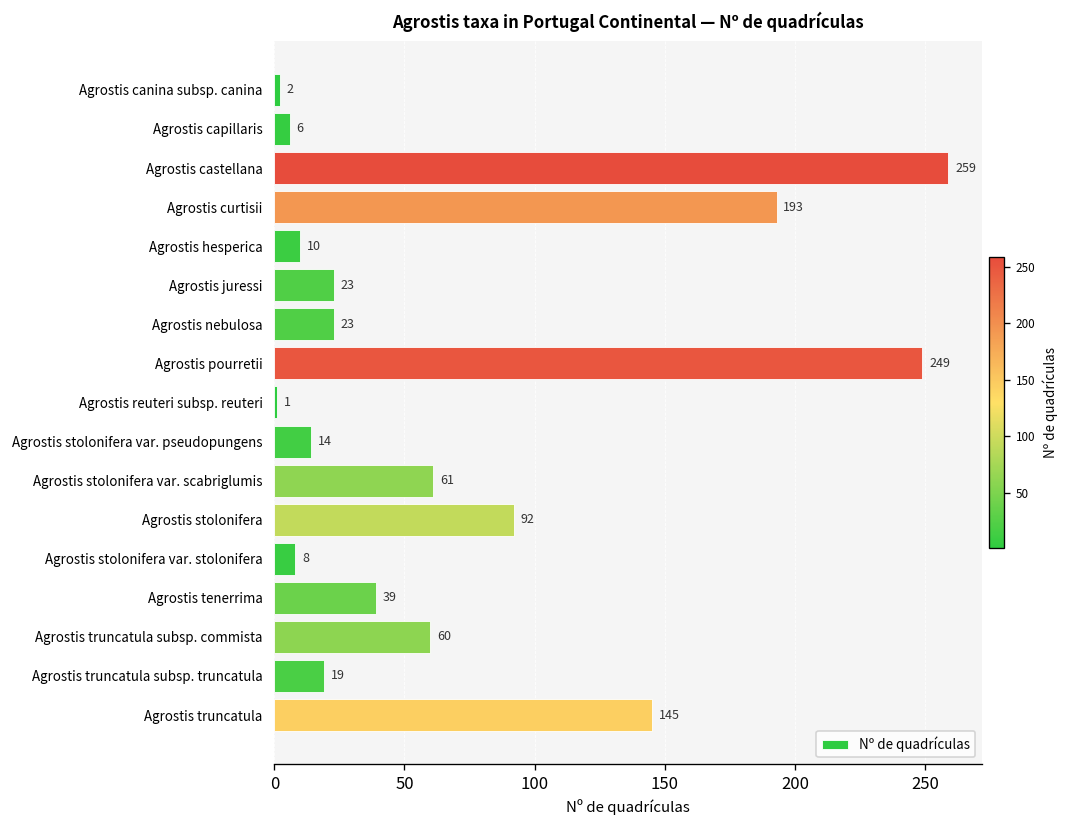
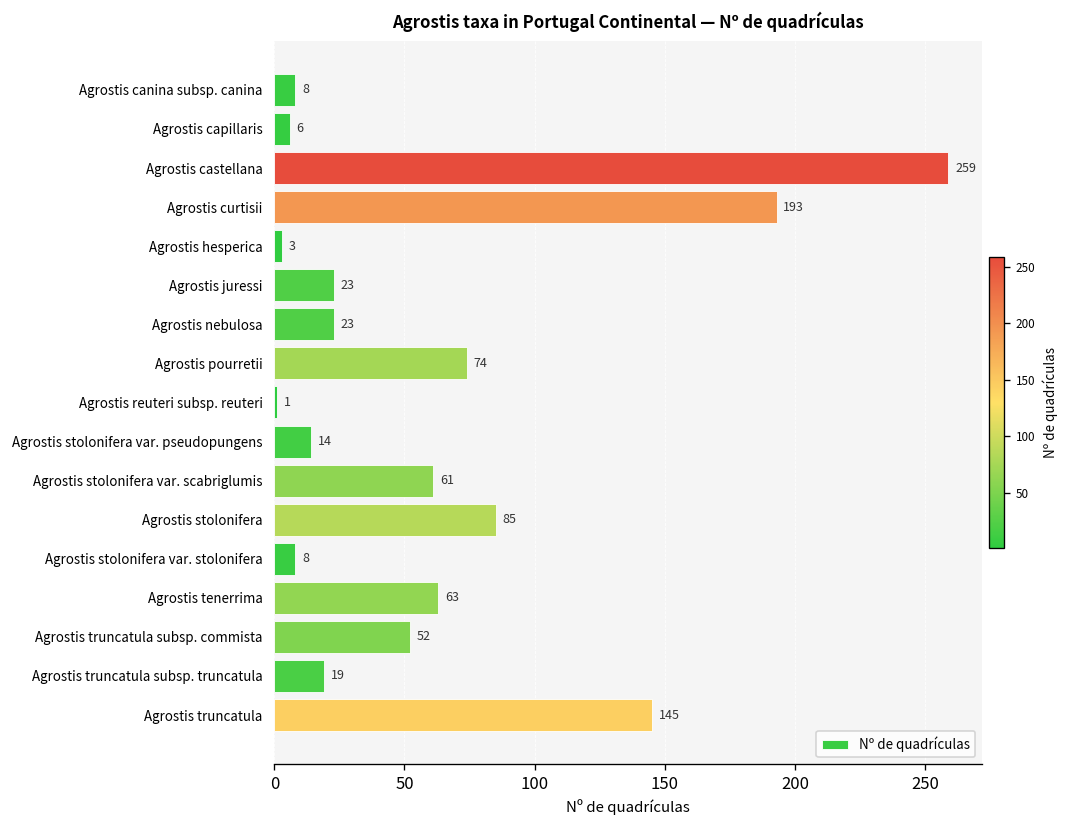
Agrostis canina subsp. canina: 2 -> 8
Agrostis hesperica: 10 -> 3
Agrostis pourretii: 249 -> 74
Agrostis stolonifera: 92 -> 85
Agrostis tenerrima: 39 -> 63
Agrostis truncatula subsp. commista: 60 -> 52
